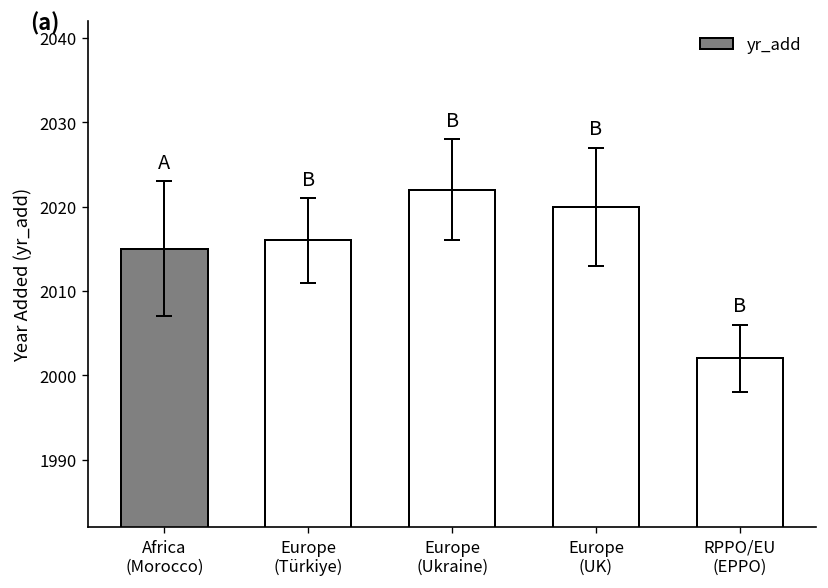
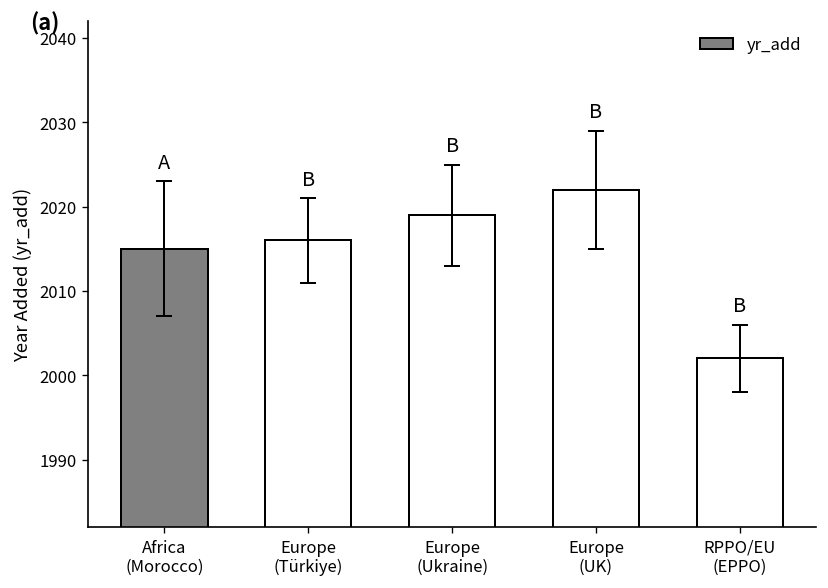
yr_add, Europe (Ukraine): 2022 -> 2019
yr_add, Europe (UK): 2020 -> 2022
